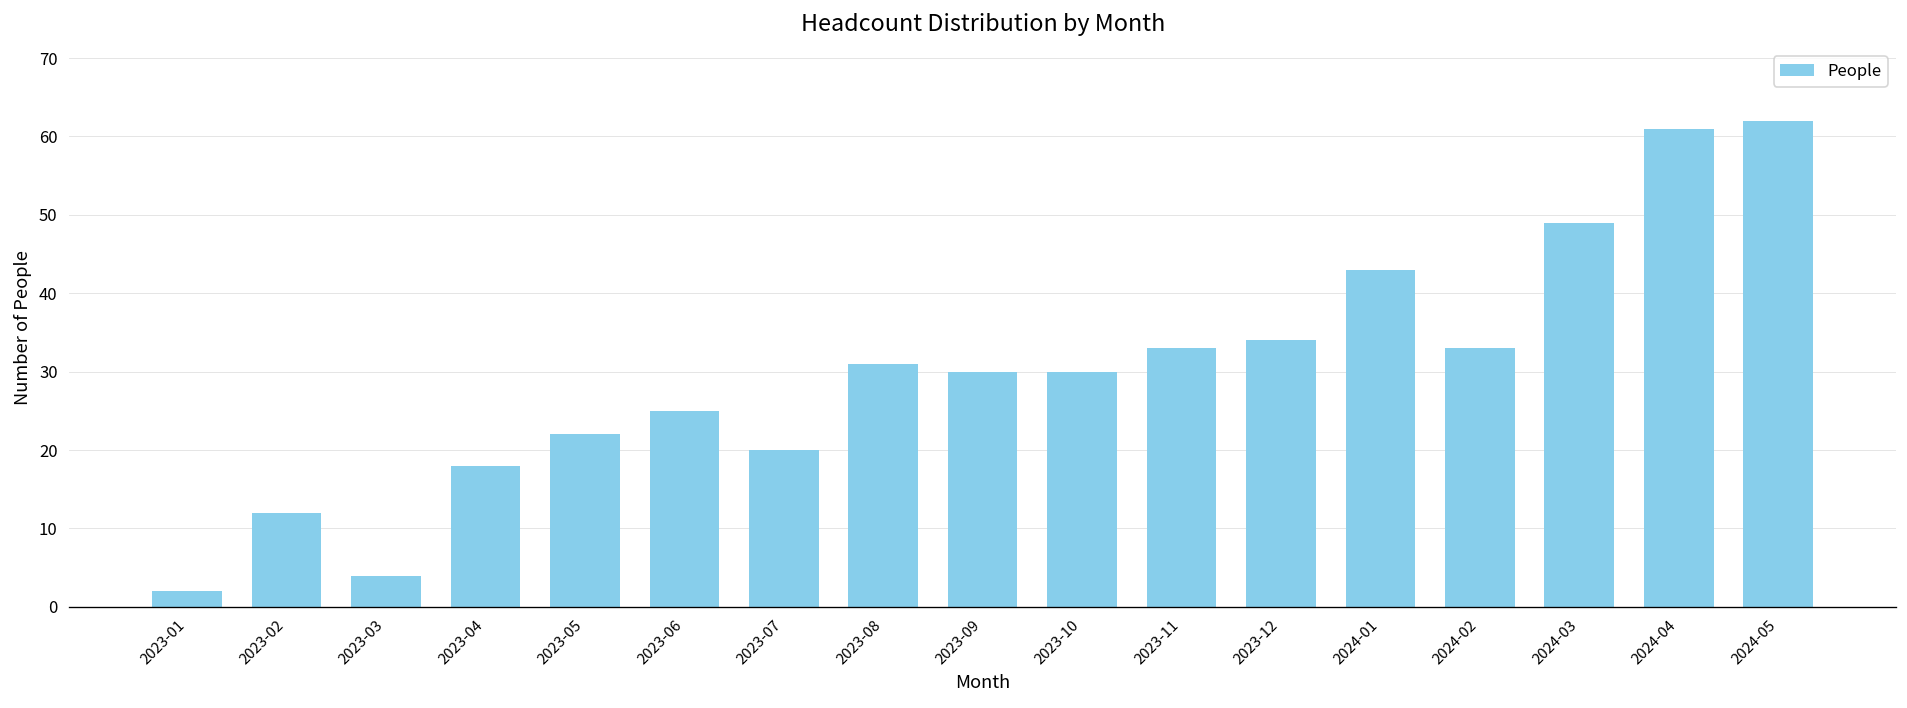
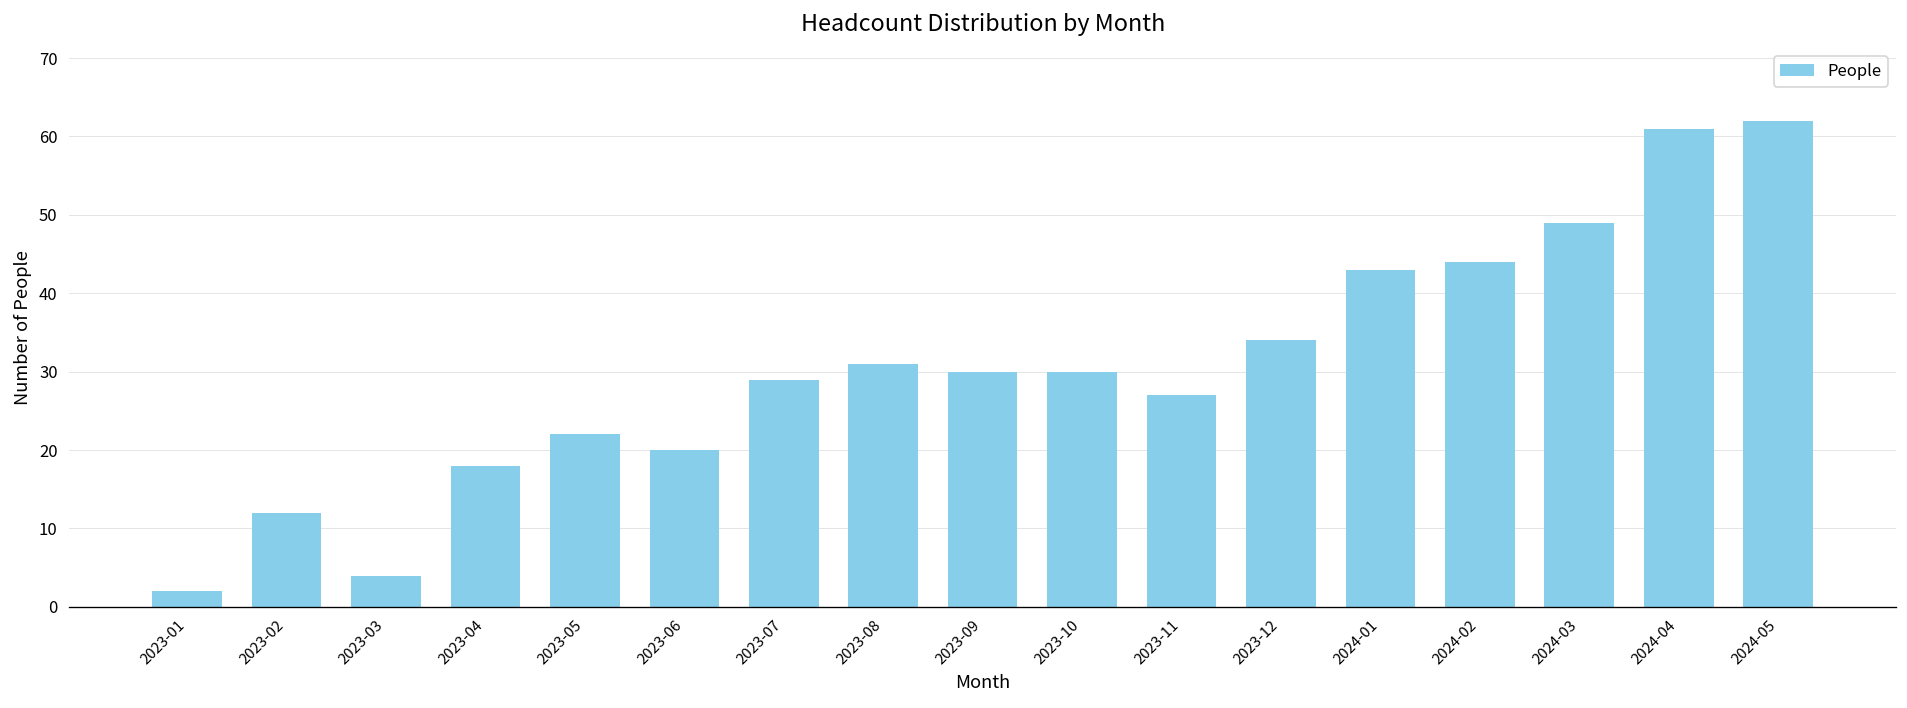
2023-06: 25 -> 20
2023-07: 20 -> 29
2023-11: 33 -> 27
2024-02: 33 -> 44
